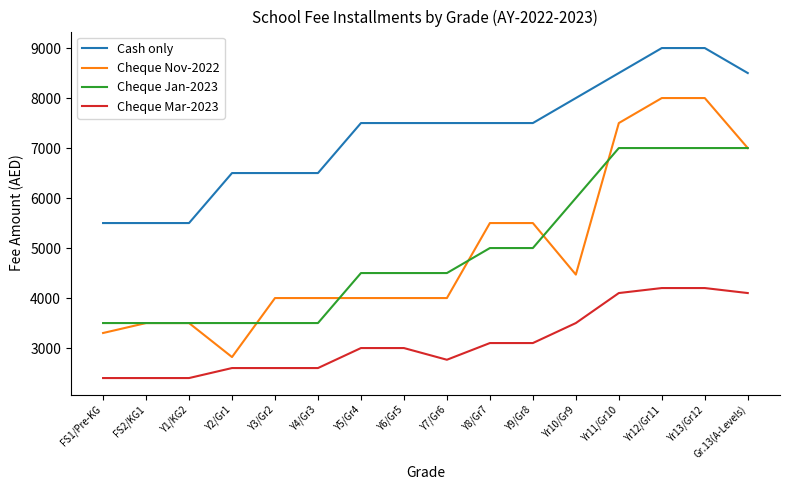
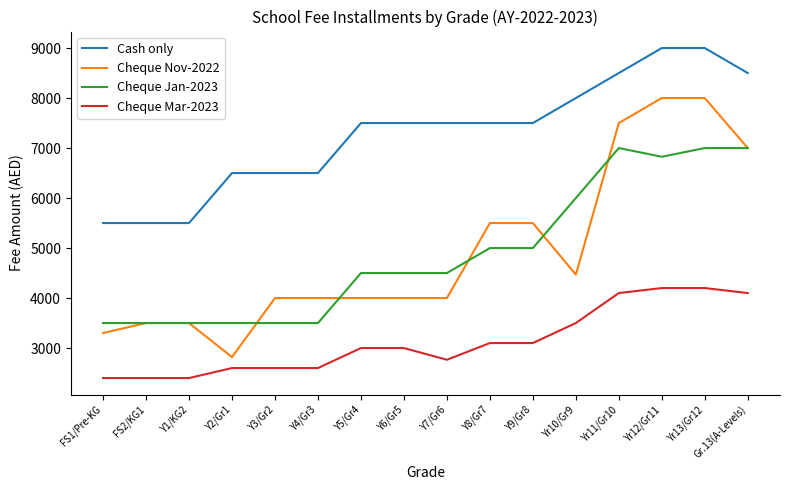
Cheque Jan-2023, Yr12/Gr11: 7000 -> 6800
